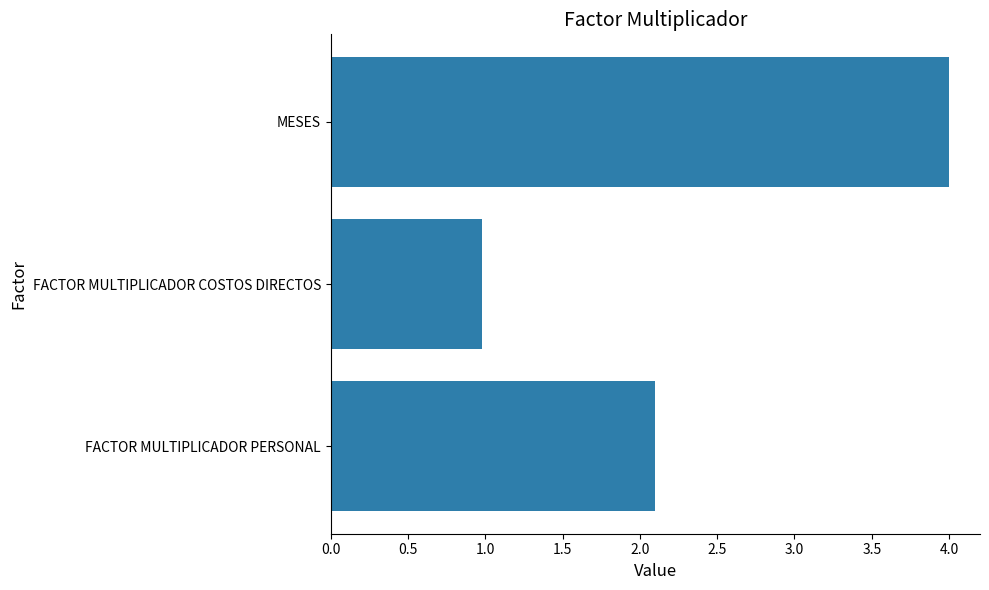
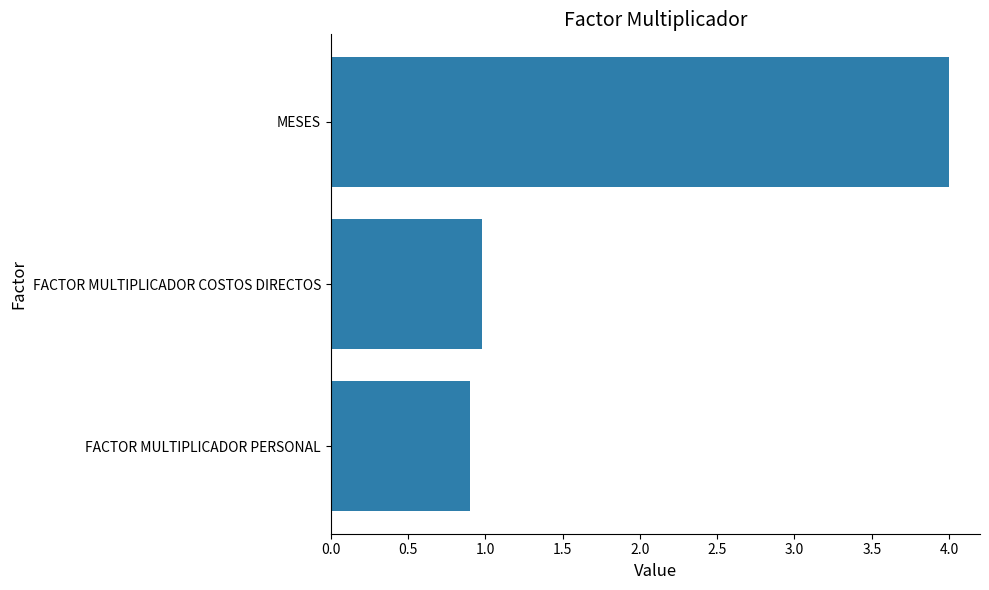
FACTOR MULTIPLICADOR PERSONAL: 2.1 -> 0.9
